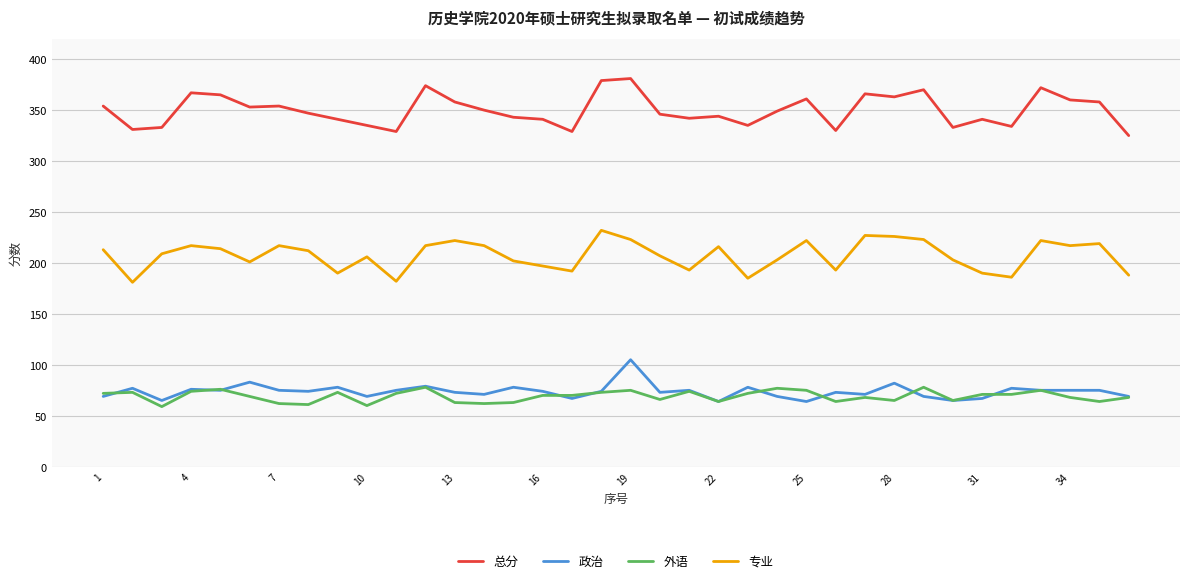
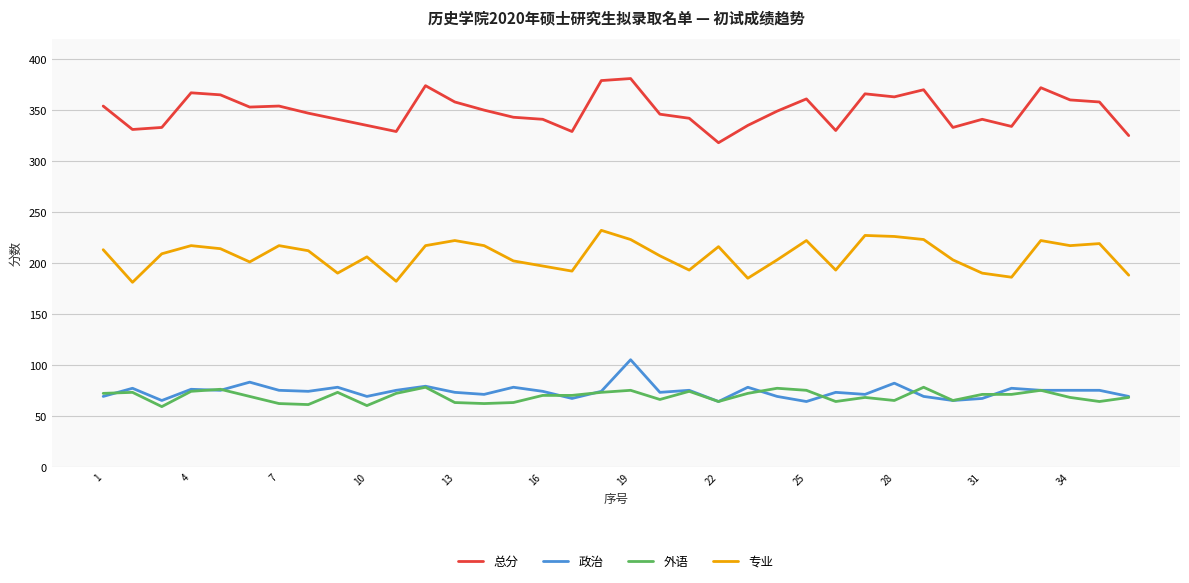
总分, 22: 344 -> 318
